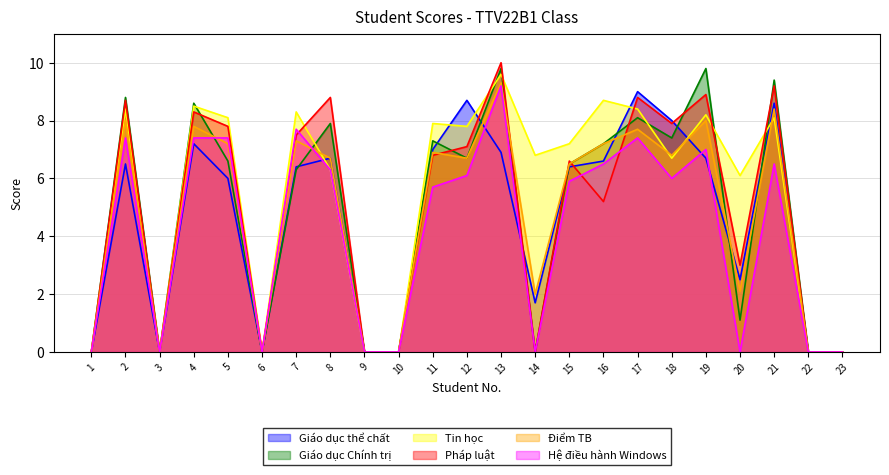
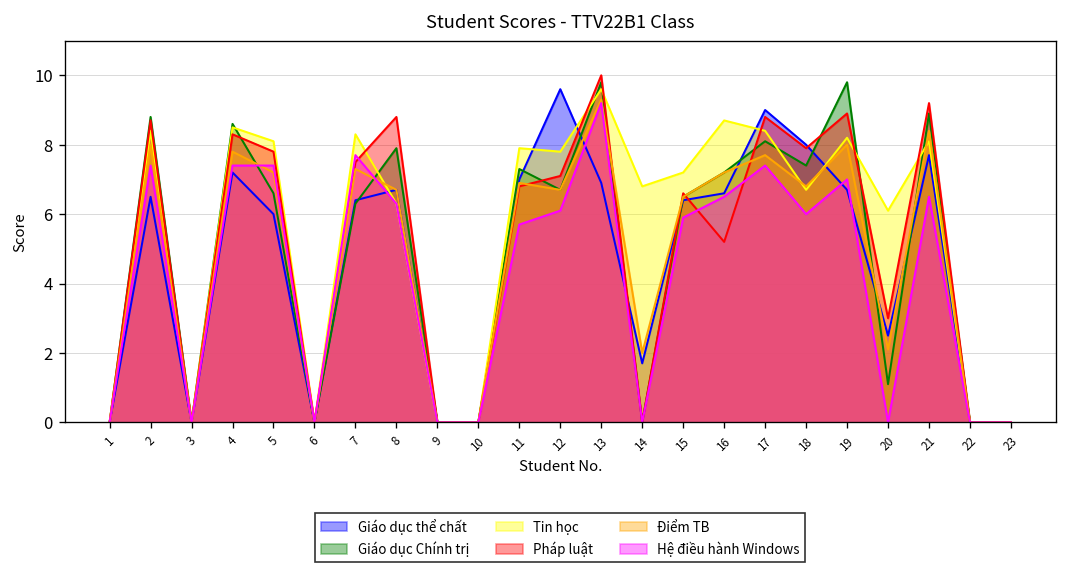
Giáo dục thể chất, 12: 8.7 -> 9.6
Giáo dục thể chất, 21: 8.6 -> 7.7
Giáo dục Chính trị, 21: 9.4 -> 8.9
